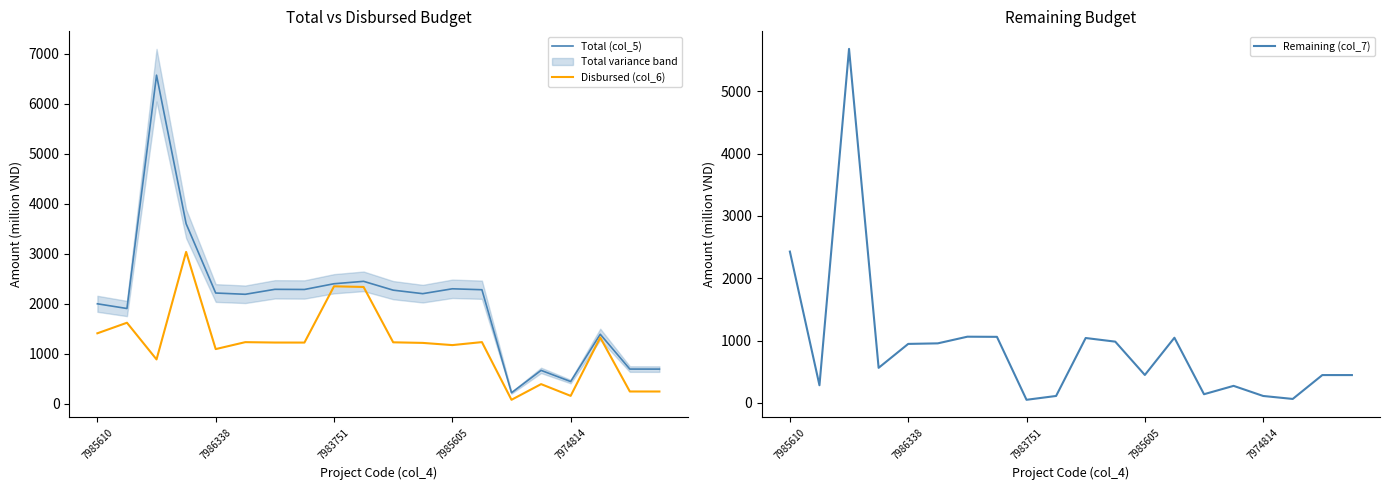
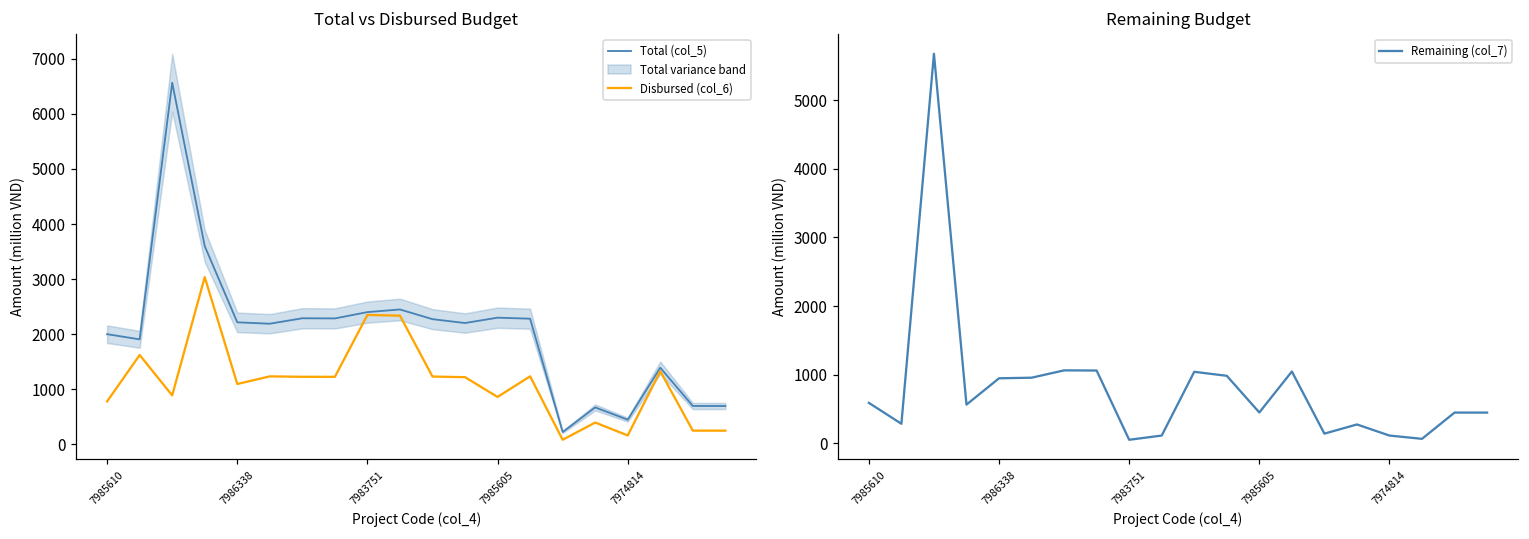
Total vs Disbursed Budget, Disbursed (col_6), 7985610: 1400 -> 800
Total vs Disbursed Budget, Disbursed (col_6), 7985605: 1200 -> 900
Remaining Budget, 7985610: 2400 -> 600
